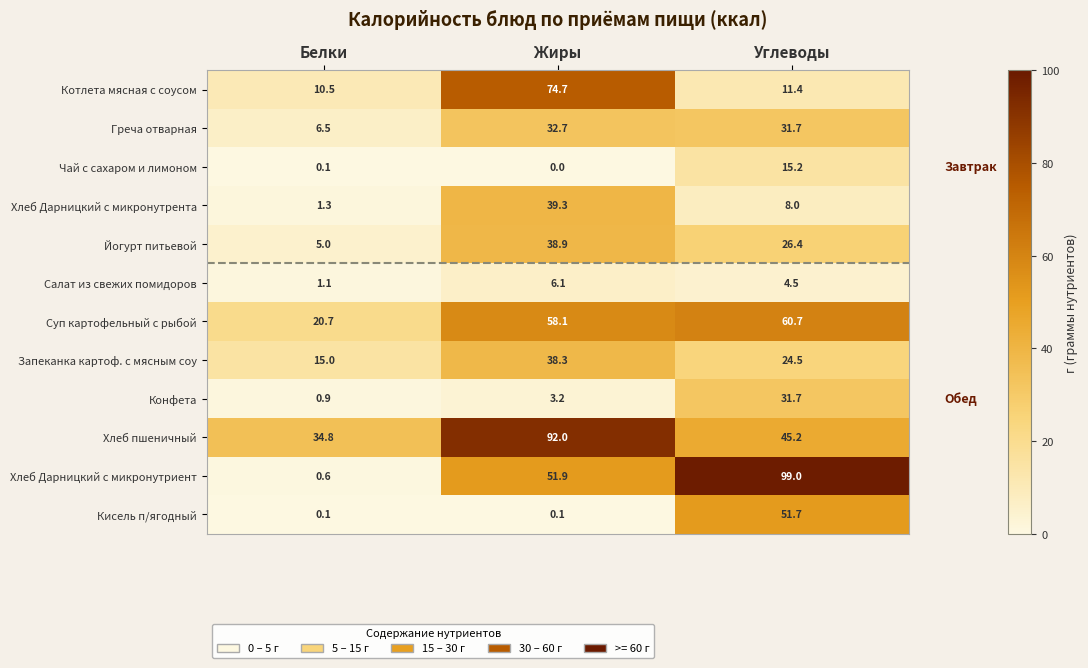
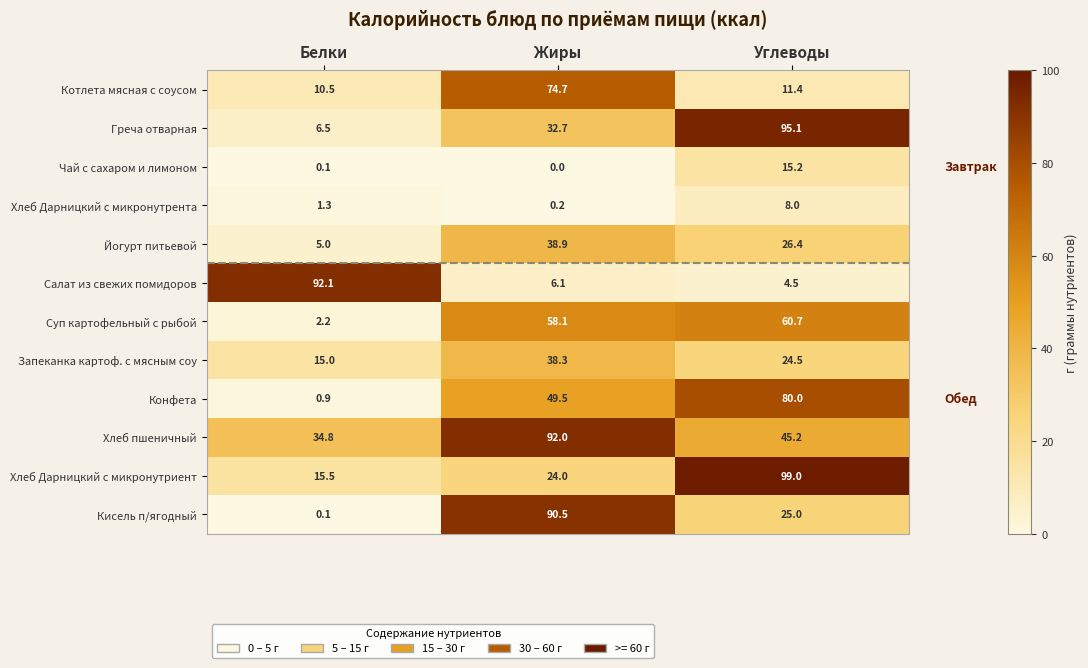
Греча отварная, Углеводы: 31.7 -> 95.1
Хлеб Дарницкий с микронутрента, Жиры: 39.3 -> 0.2
Салат из свежих помидоров, Белки: 1.1 -> 92.1
Суп картофельный с рыбой, Белки: 20.7 -> 2.2
Конфета, Жиры: 3.2 -> 49.5
Конфета, Углеводы: 31.7 -> 80.0
Хлеб Дарницкий с микронутриент, Белки: 0.6 -> 15.5
Хлеб Дарницкий с микронутриент, Жиры: 51.9 -> 24.0
Кисель п/ягодный, Жиры: 0.1 -> 90.5
Кисель п/ягодный, Углеводы: 51.7 -> 25.0
